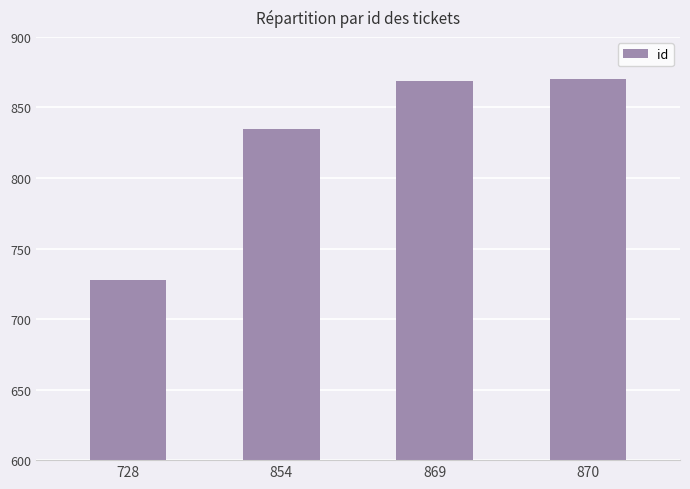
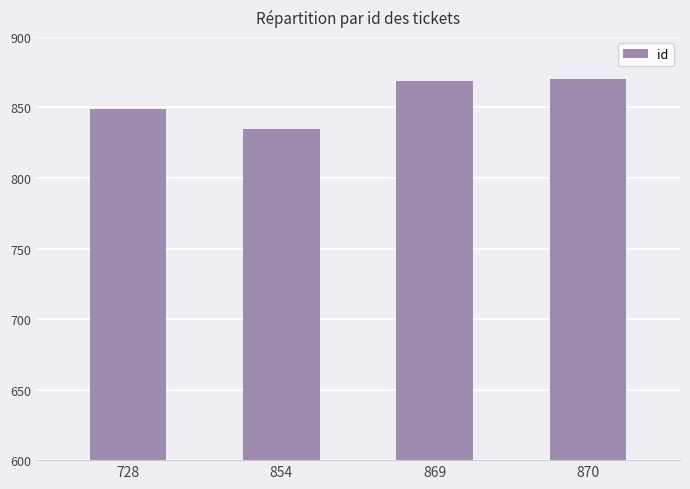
728: 728 -> 849
